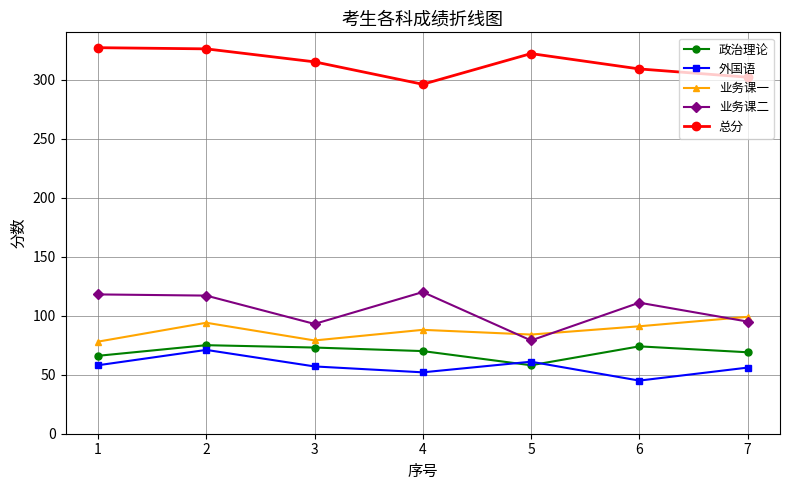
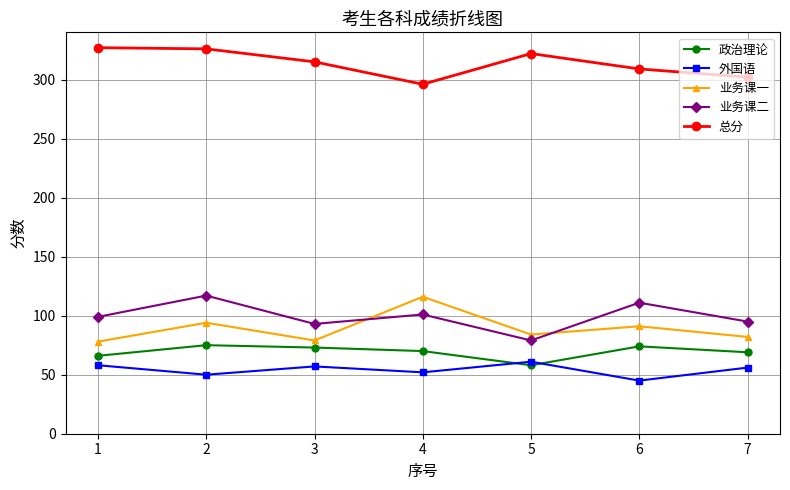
业务课二, 1: 118 -> 99
外国语, 2: 71 -> 50
业务课一, 4: 88 -> 116
业务课二, 4: 120 -> 101
业务课一, 7: 99 -> 82
